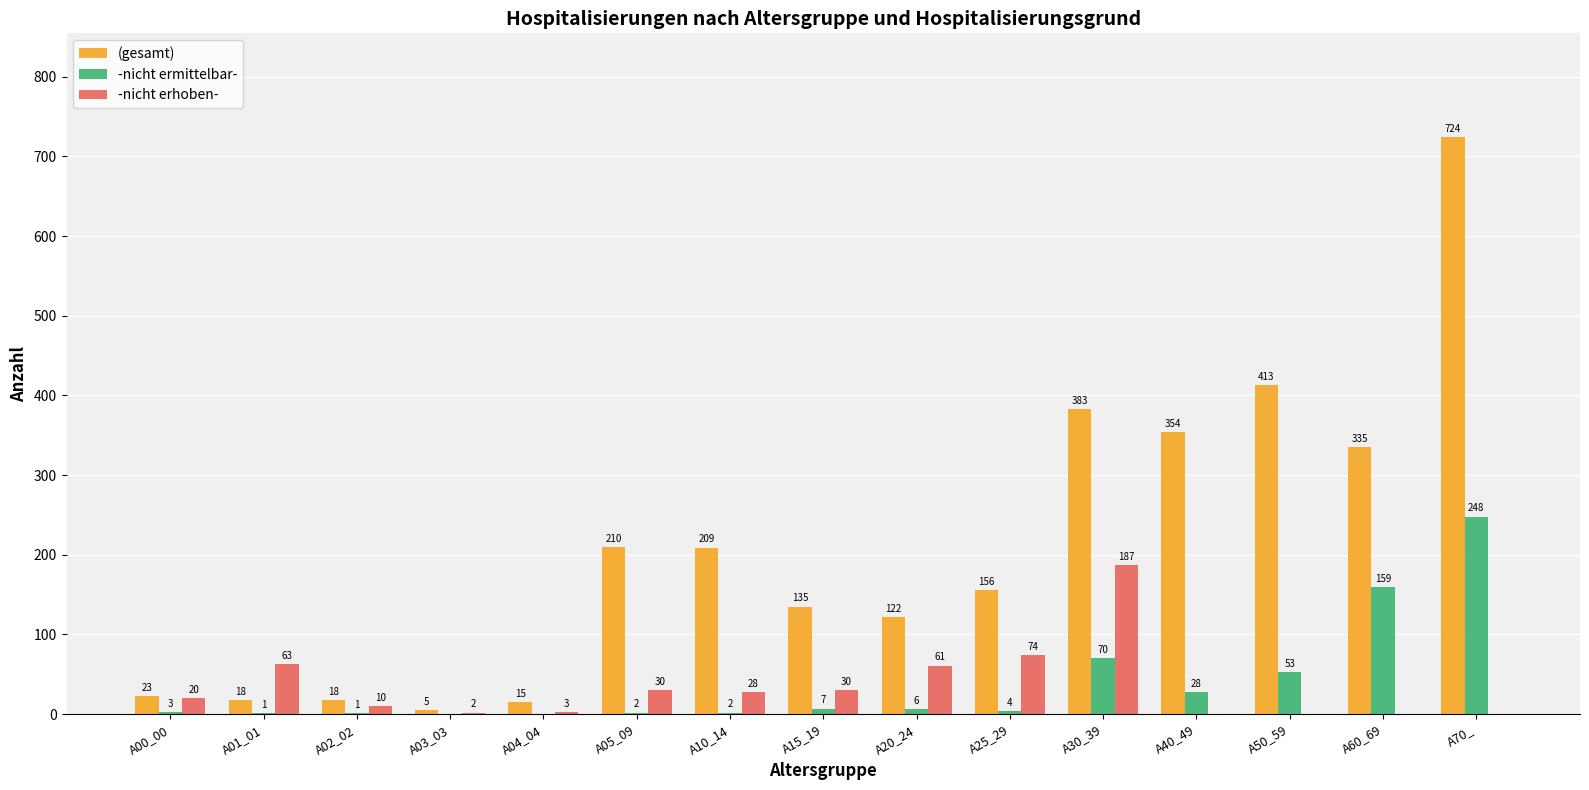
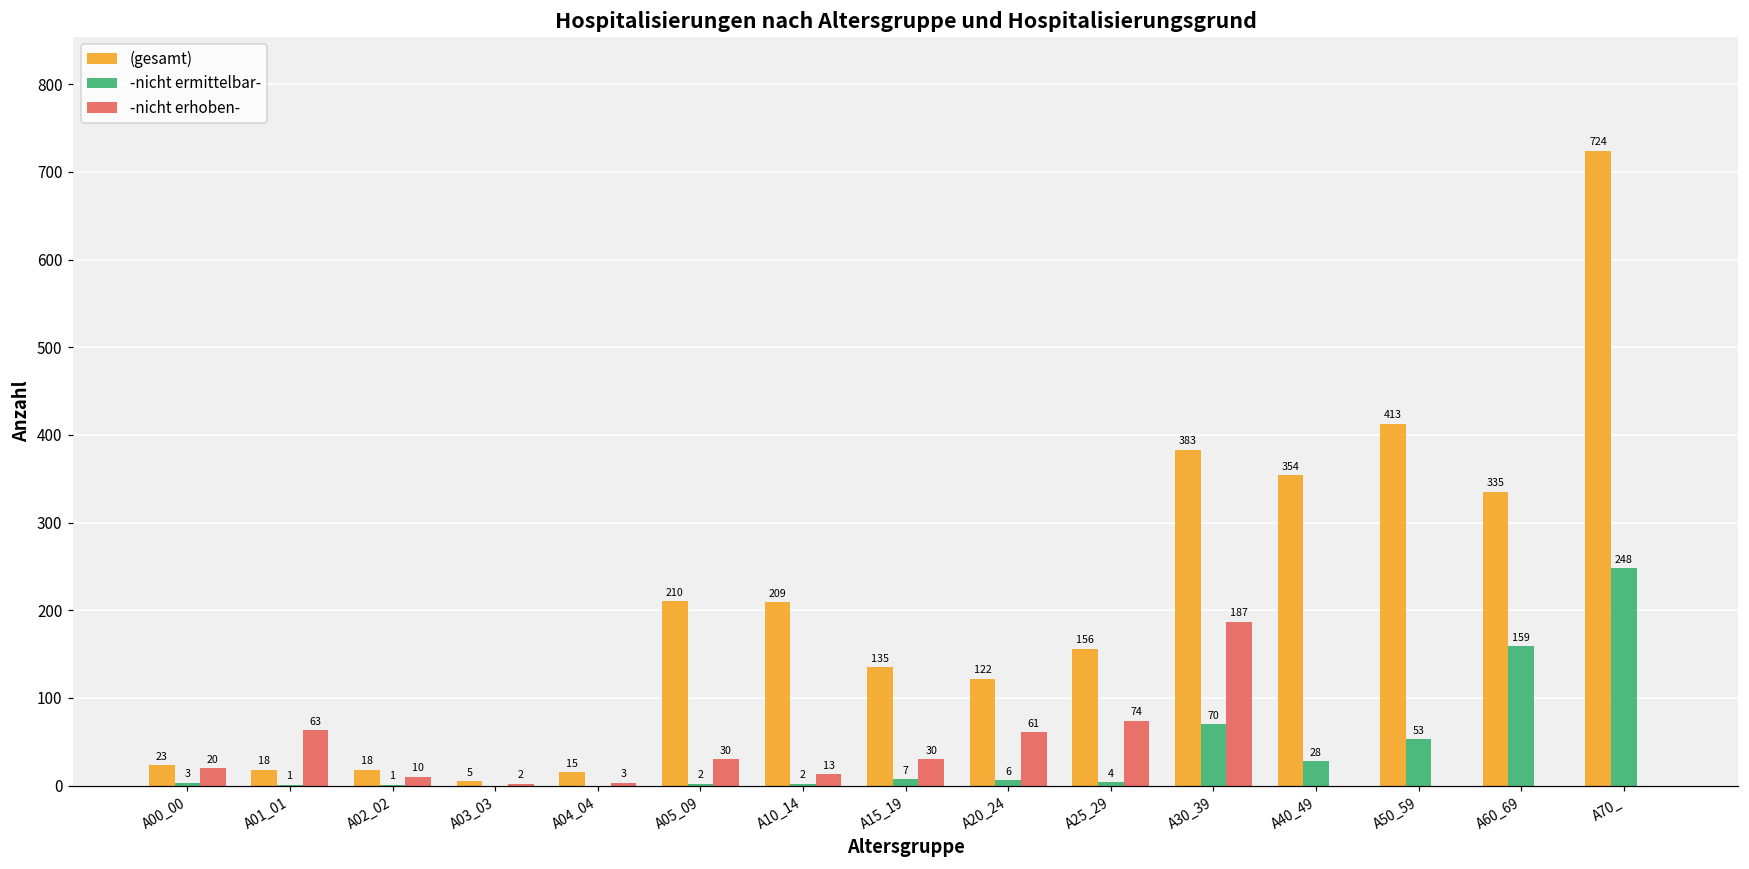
-nicht erhoben-, A10_14: 28 -> 13
